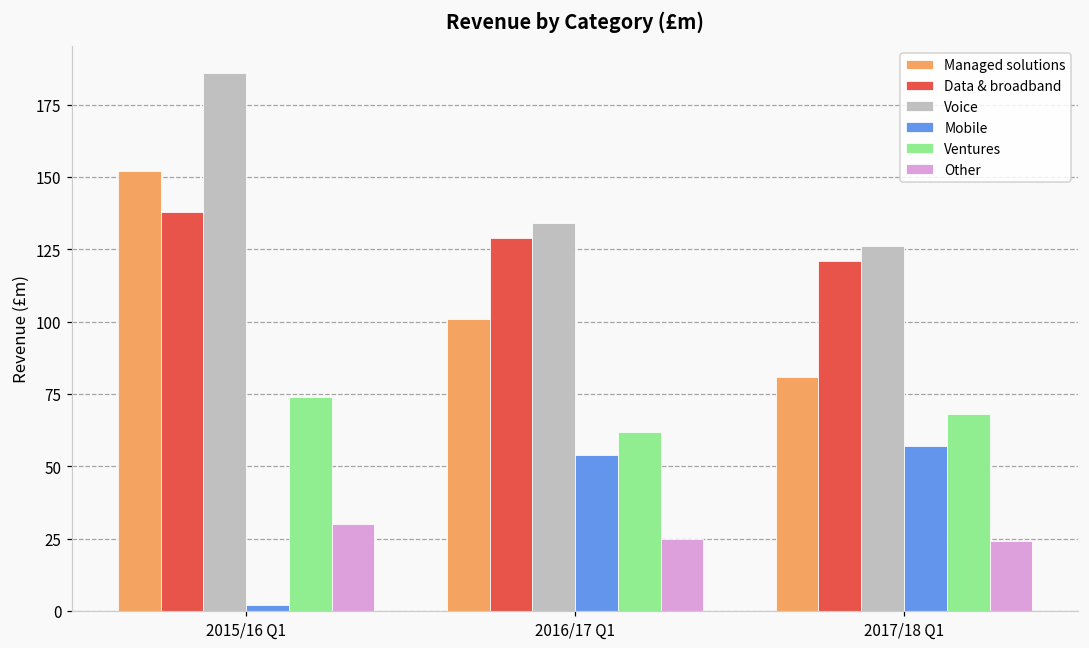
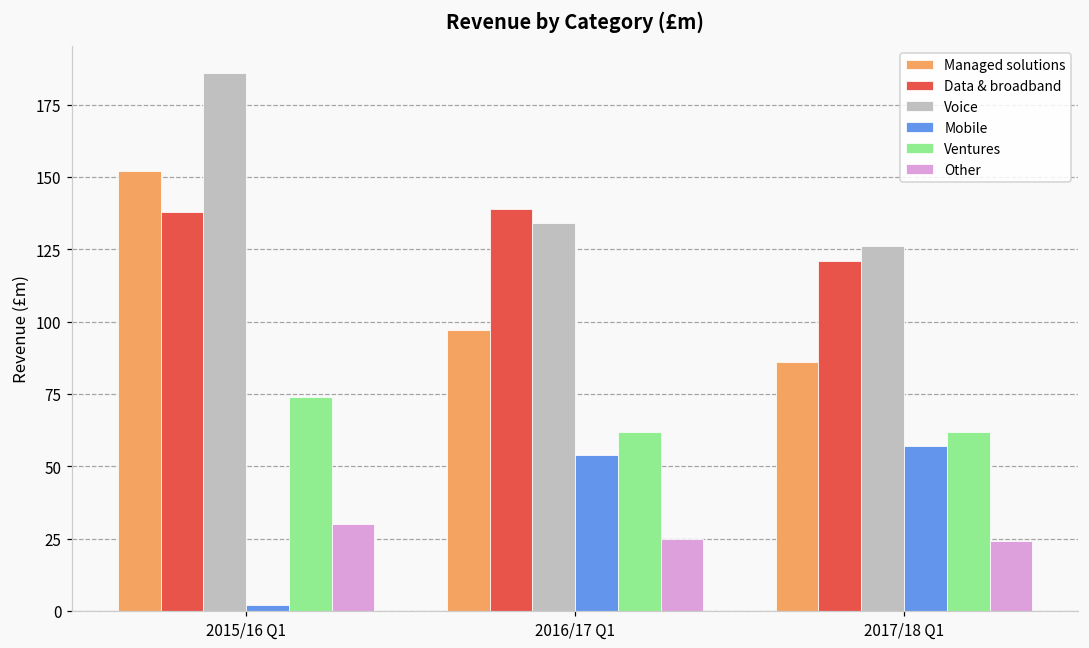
Managed solutions, 2016/17 Q1: 101 -> 97
Data & broadband, 2016/17 Q1: 129 -> 139
Managed solutions, 2017/18 Q1: 81 -> 86
Ventures, 2017/18 Q1: 68 -> 62
